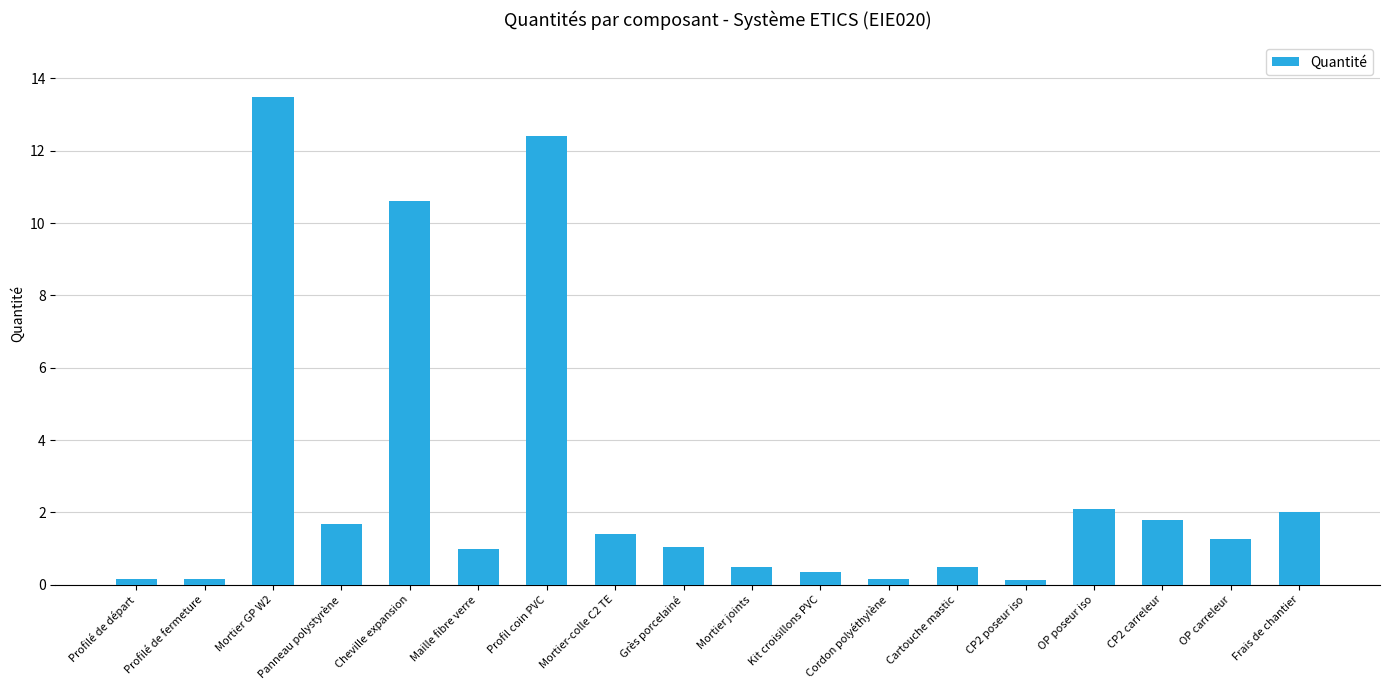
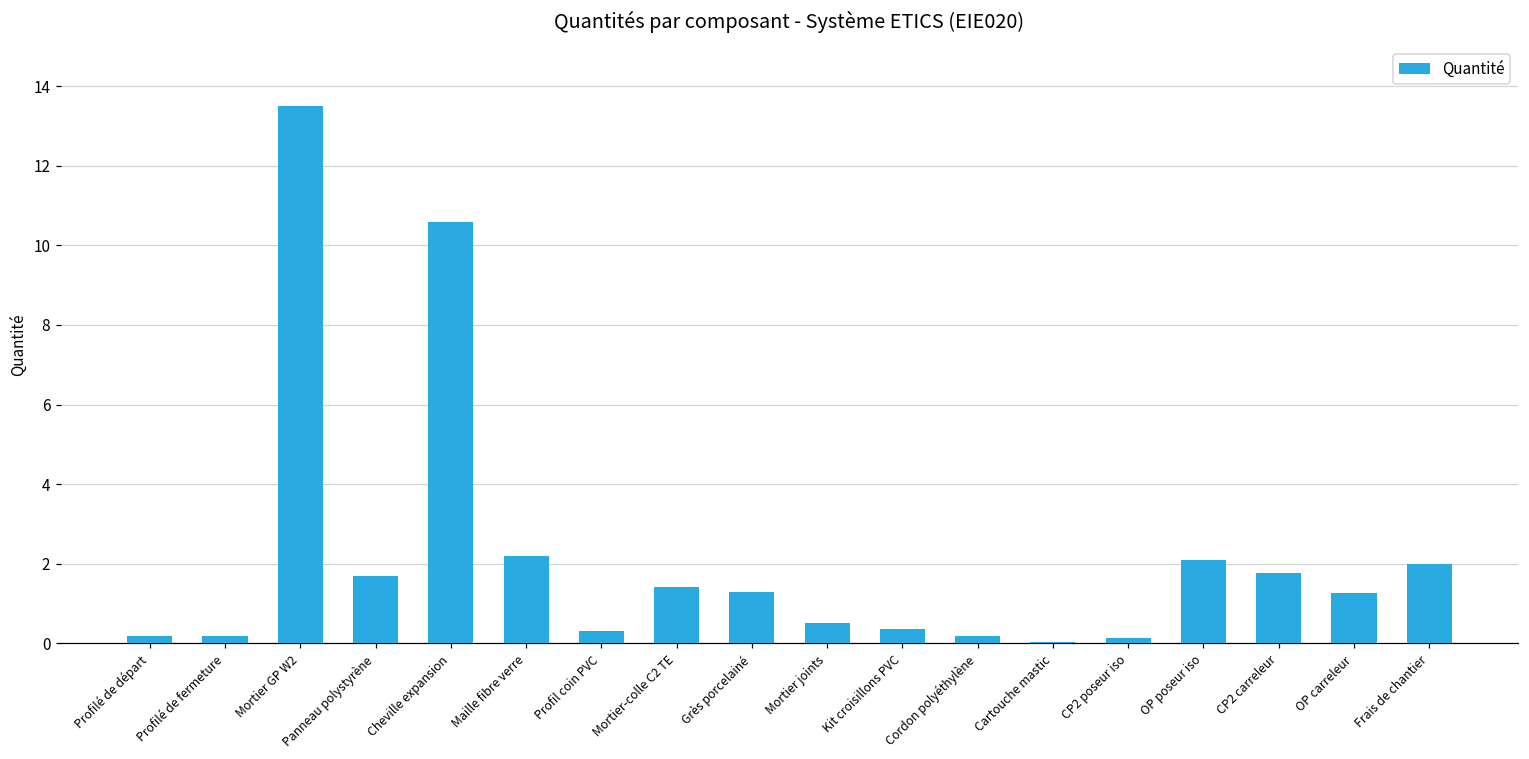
Maille fibre verre: 1.0 -> 2.2
Profil coin PVC: 12.4 -> 0.3
Grès porcelainé: 1.1 -> 1.3
Cartouche mastic: 0.5 -> 0.0
